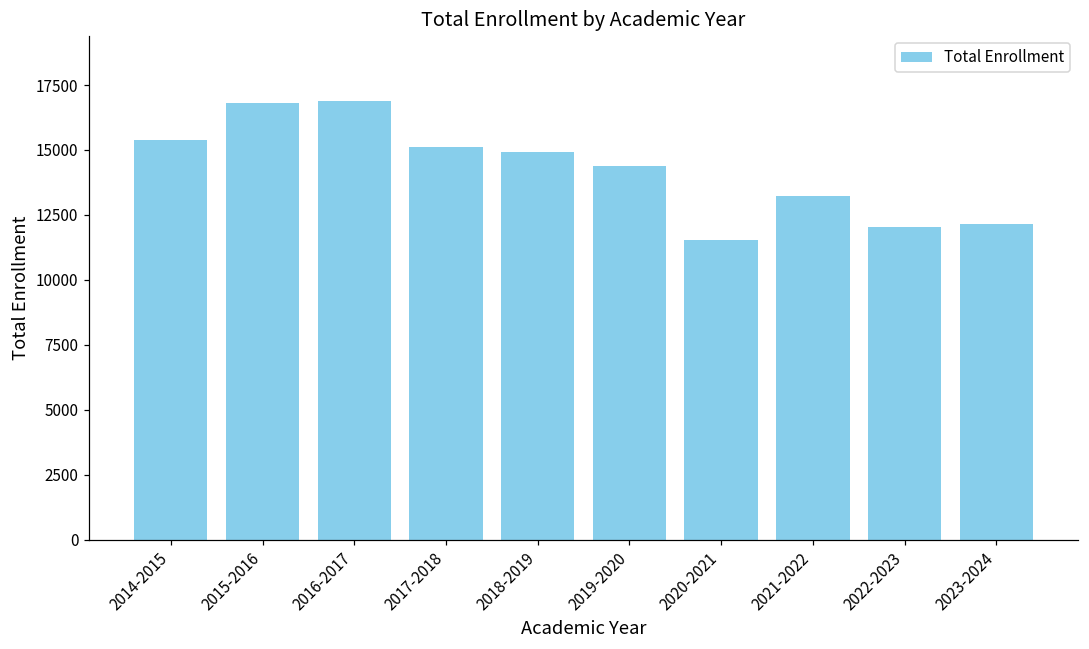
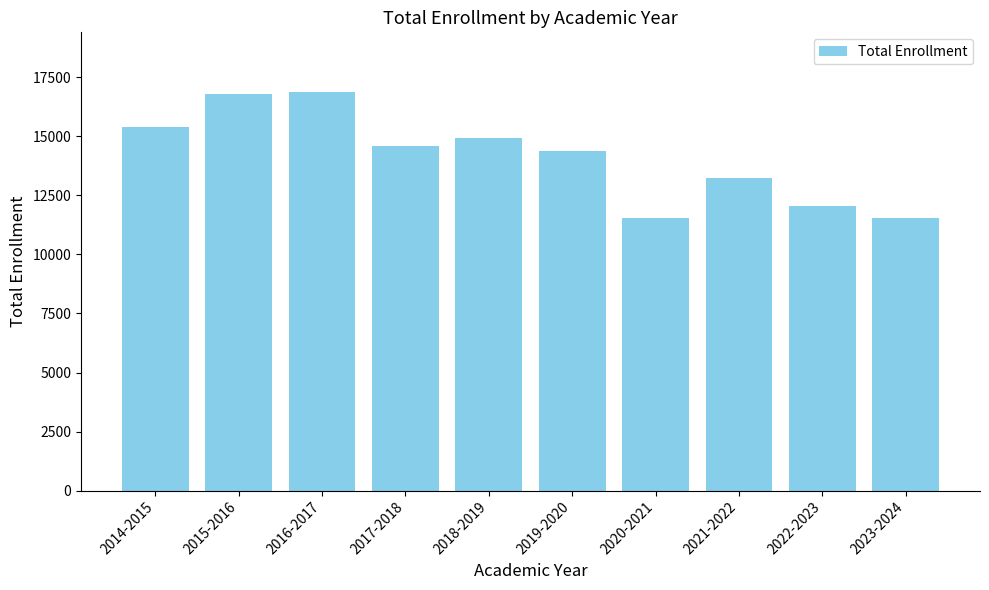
2017-2018: 15100 -> 14600
2023-2024: 12100 -> 11600
